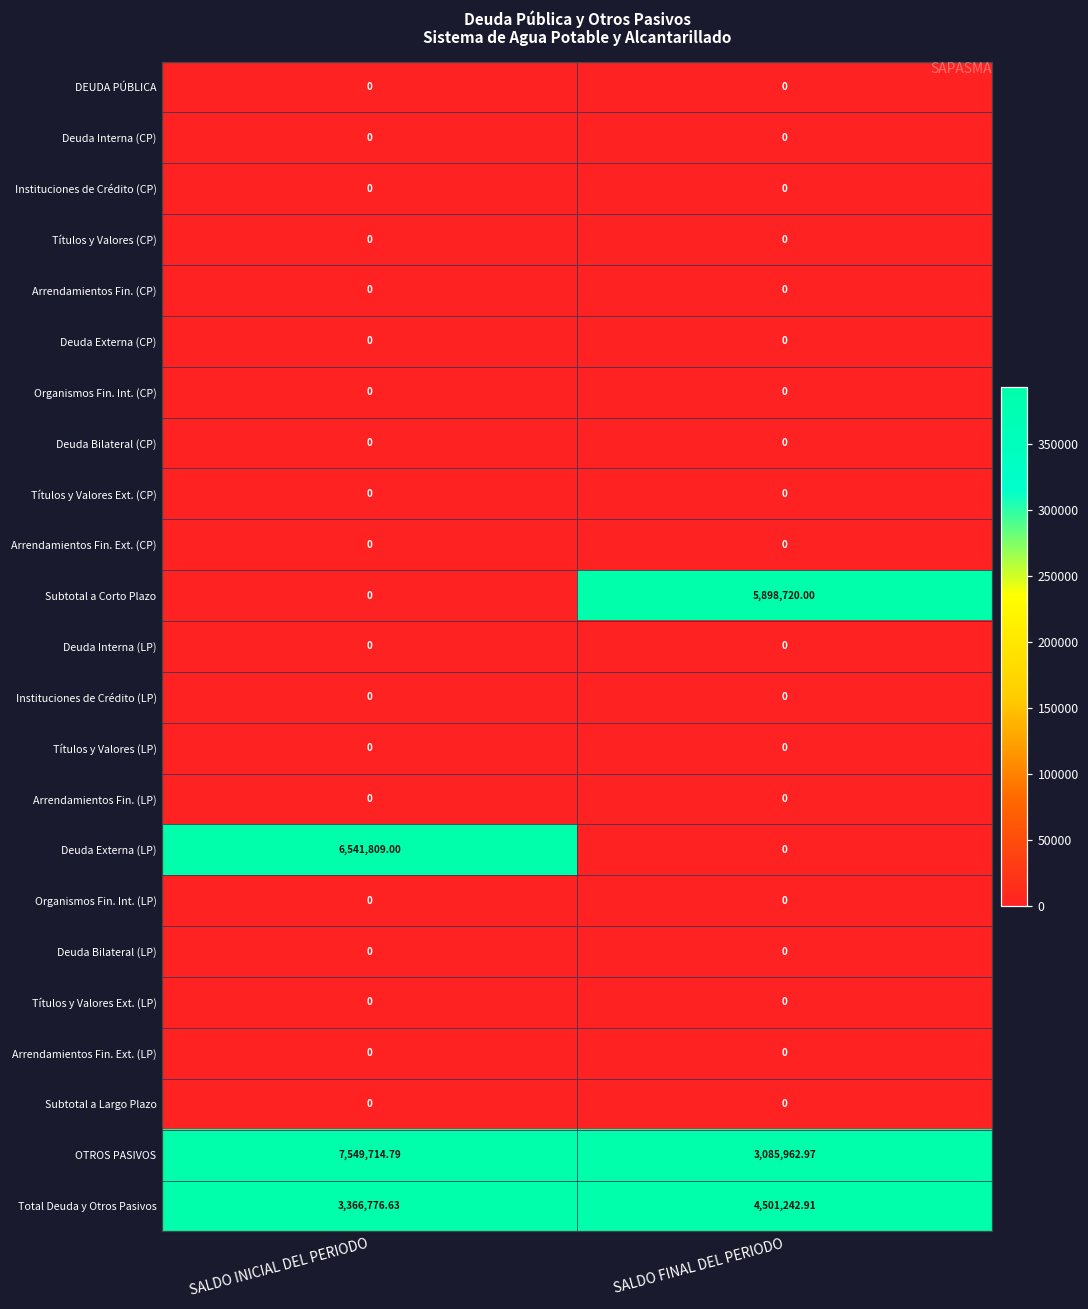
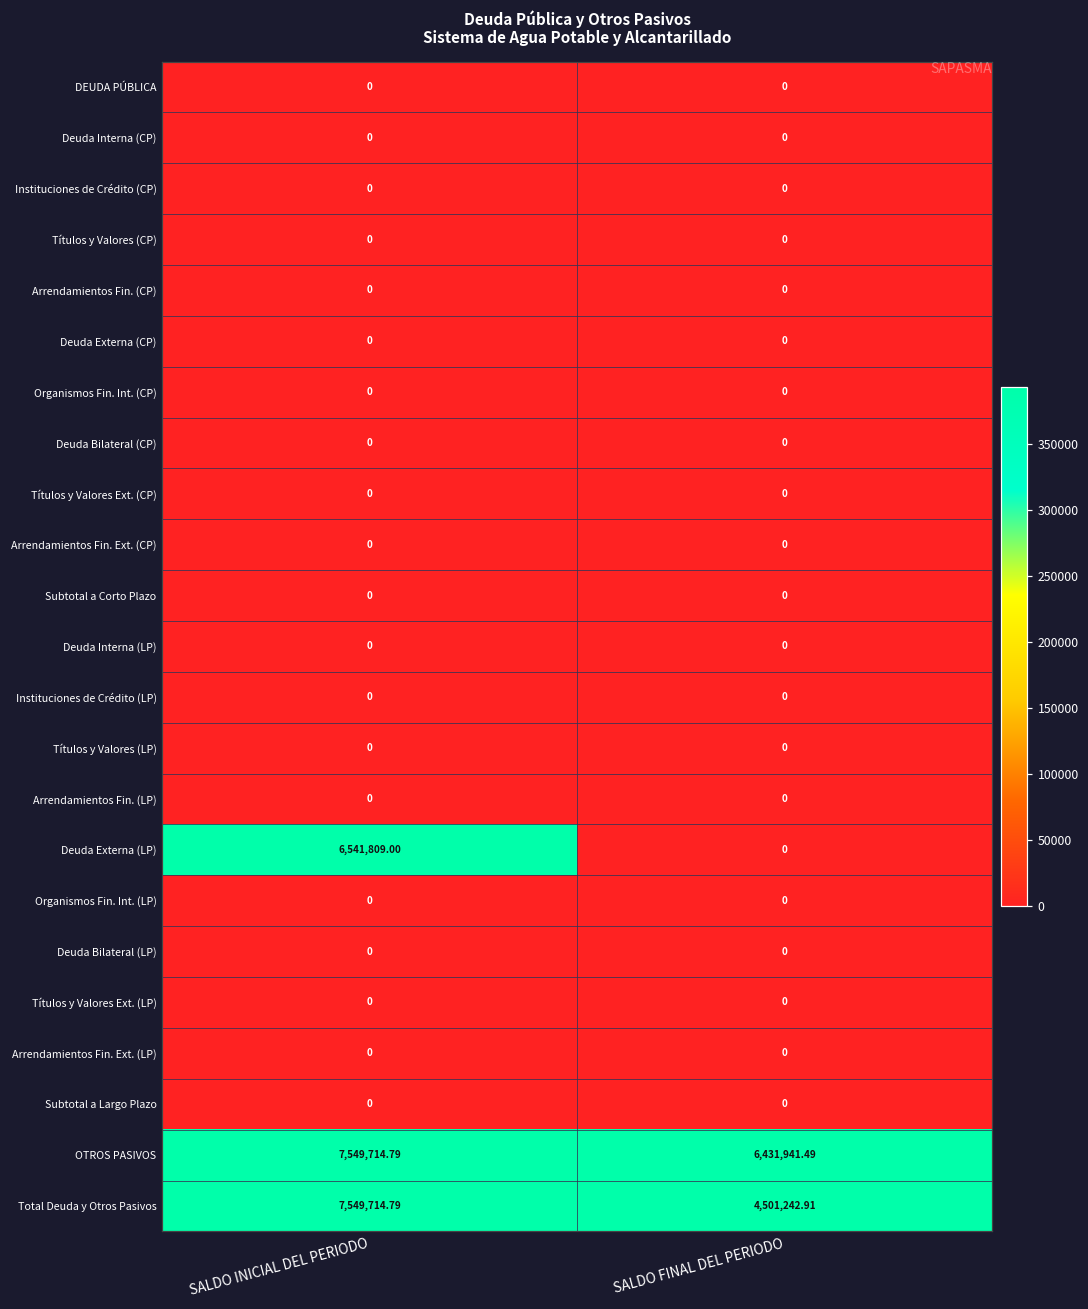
Subtotal a Corto Plazo, SALDO FINAL DEL PERIODO: 5,898,720.00 -> 0
OTROS PASIVOS, SALDO FINAL DEL PERIODO: 3,085,962.97 -> 6,431,941.49
Total Deuda y Otros Pasivos, SALDO INICIAL DEL PERIODO: 3,366,776.63 -> 7,549,714.79
